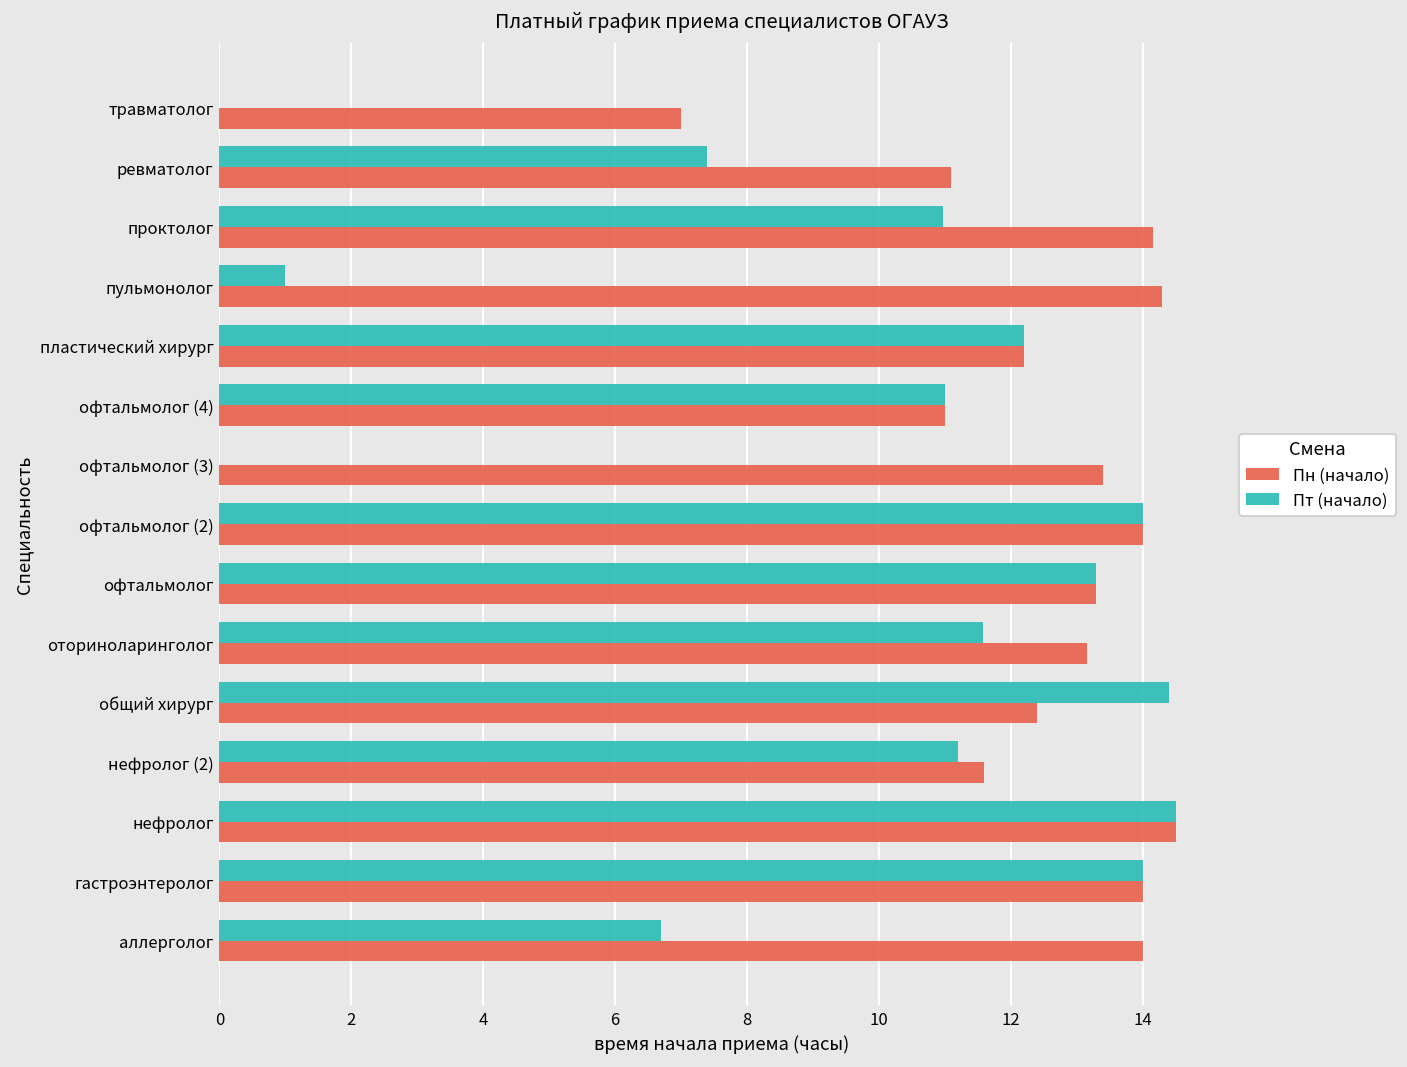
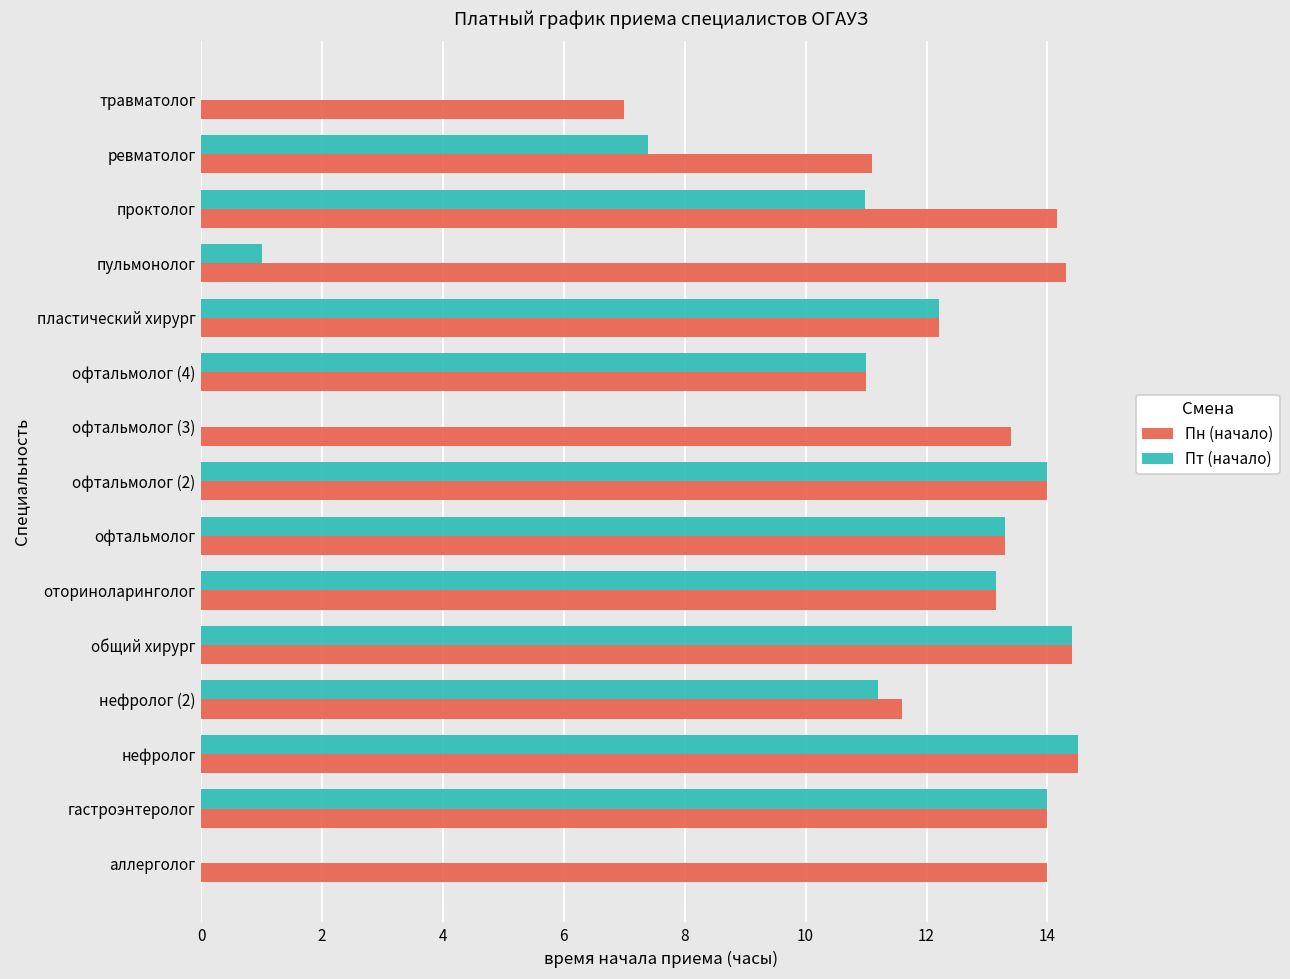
Пт (начало), оториноларинголог: 11.6 -> 13.2
Пн (начало), общий хирург: 12.4 -> 14.4
Пт (начало), аллерголог: 6.7 -> 0.0
